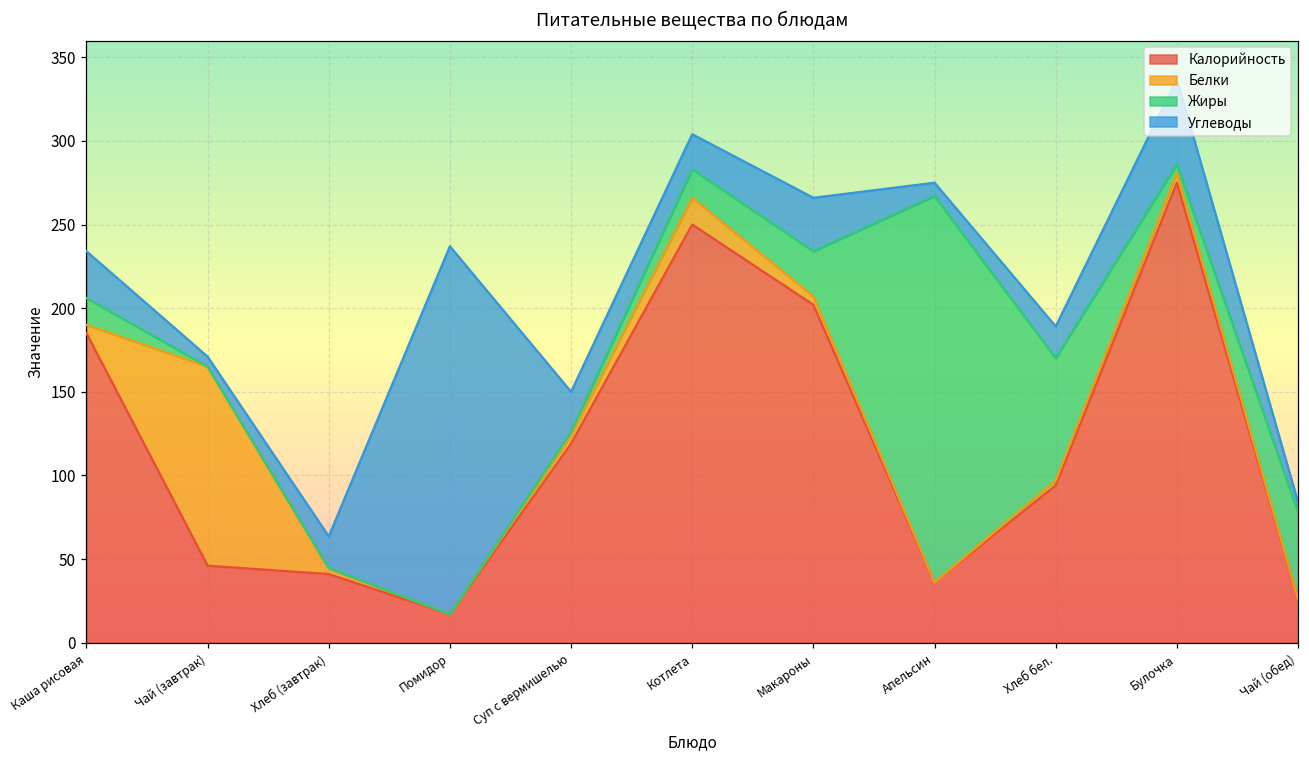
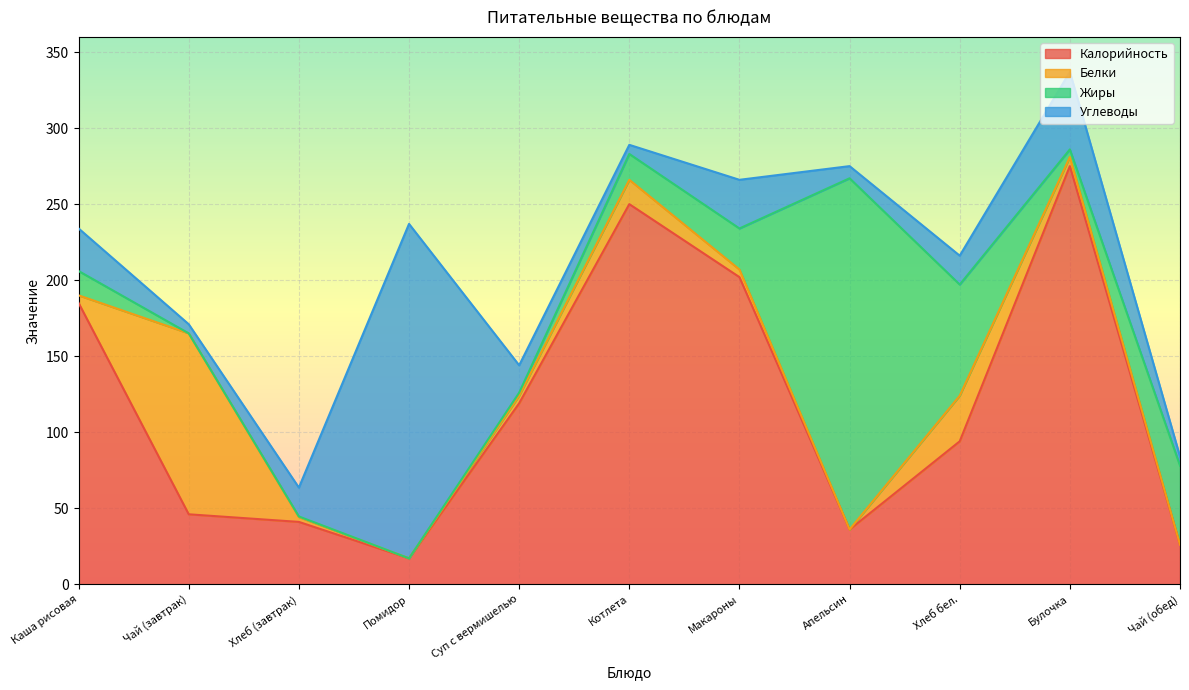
Углеводы, Суп с вермишелью: 24 -> 18
Углеводы, Котлета: 21 -> 6
Белки, Хлеб бел.: 3 -> 30
